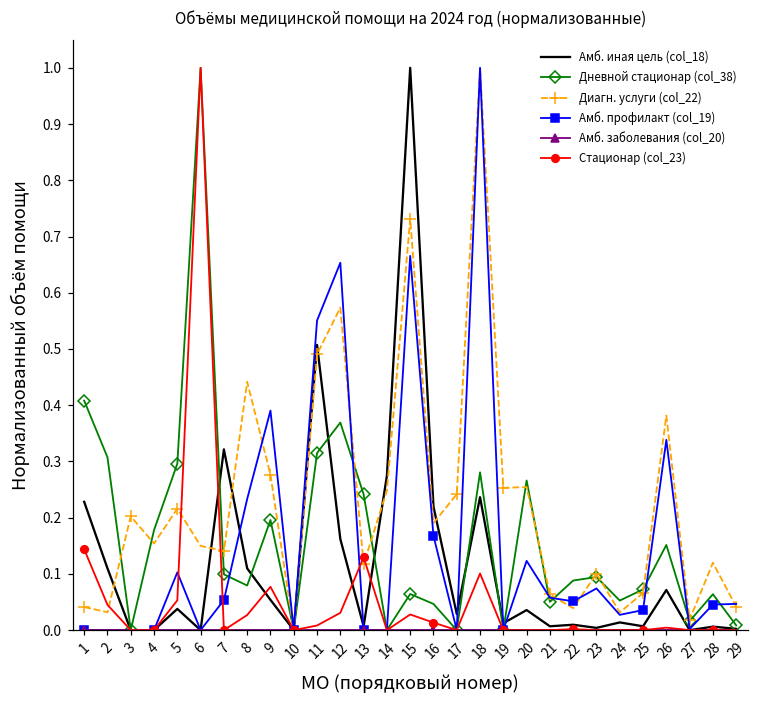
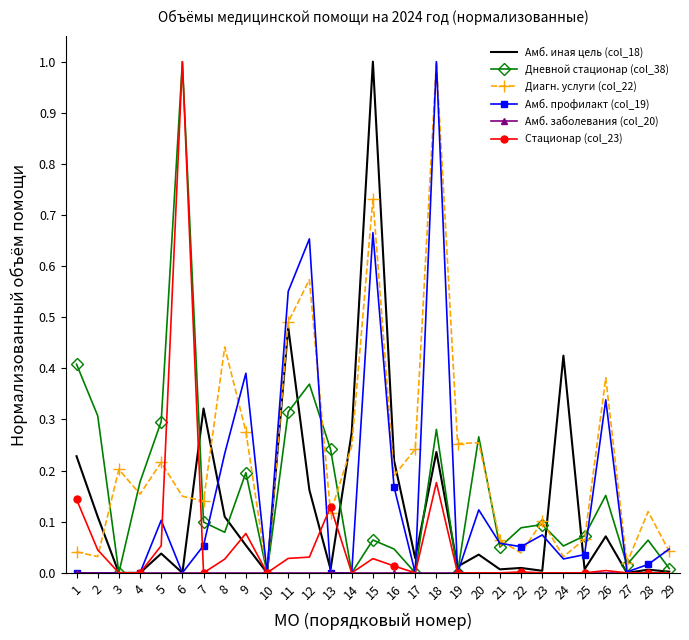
Амб. иная цель (col_18), 11: 0.51 -> 0.48
Стационар (col_23), 11: 0.01 -> 0.03
Стационар (col_23), 18: 0.10 -> 0.18
Амб. иная цель (col_18), 24: 0.01 -> 0.42
Амб. профилакт (col_19), 28: 0.05 -> 0.02
